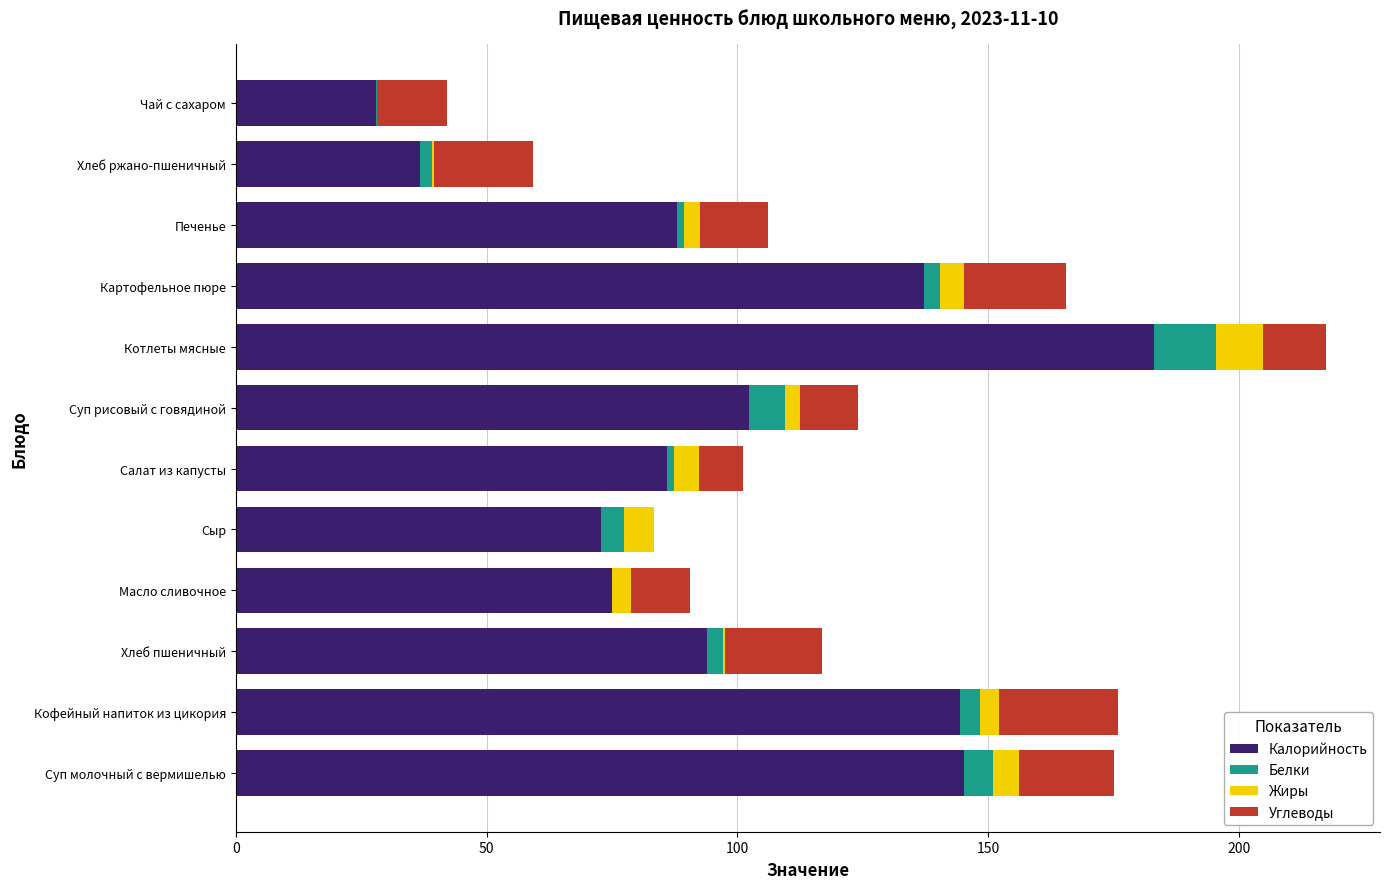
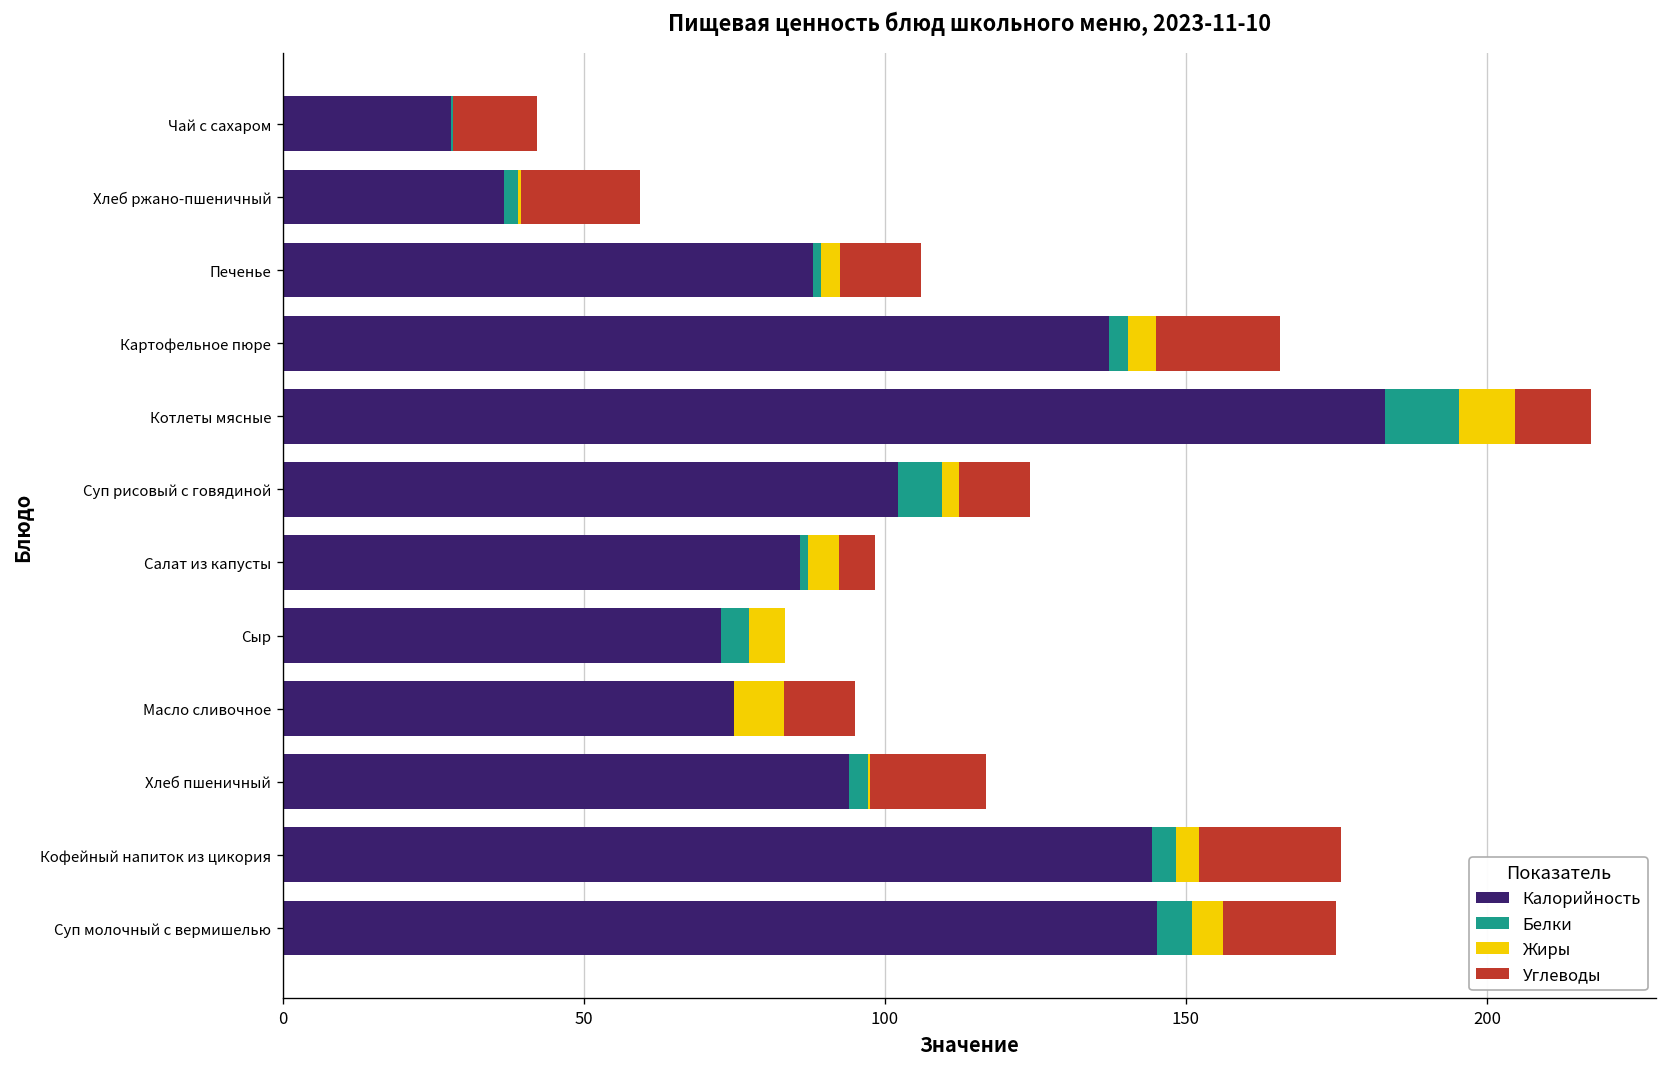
Углеводы, Салат из капусты: 9 -> 6
Жиры, Масло сливочное: 4 -> 8
